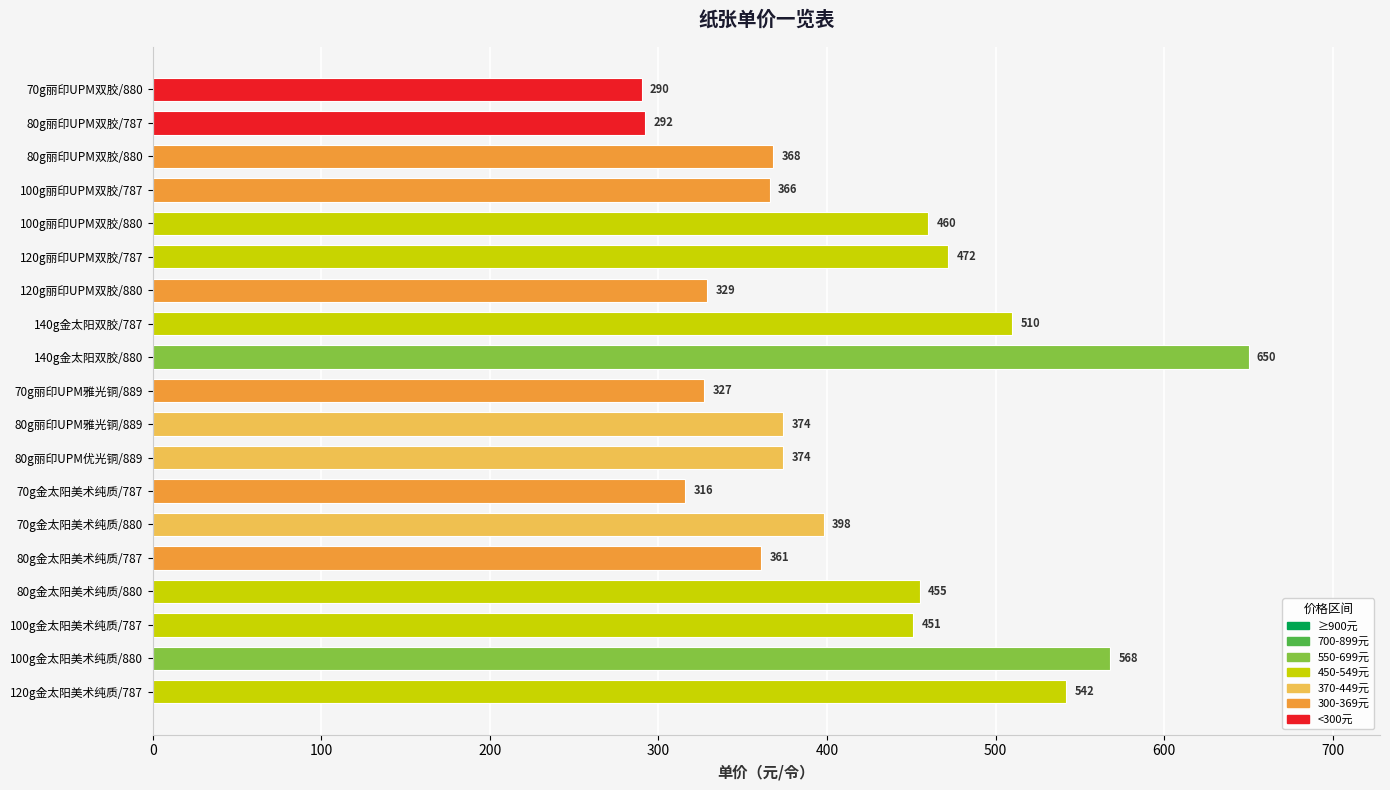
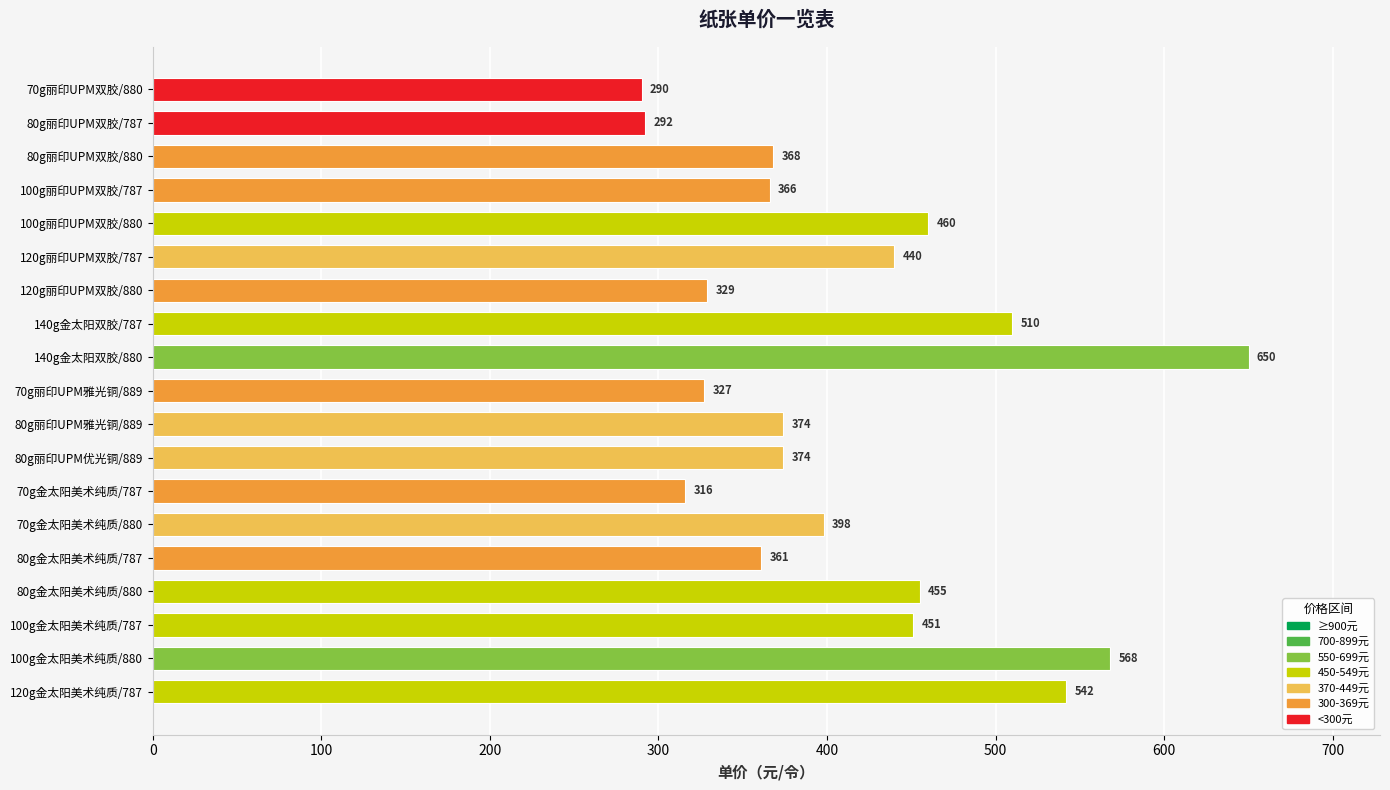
120g丽印UPM双胶/787: 472 -> 440
